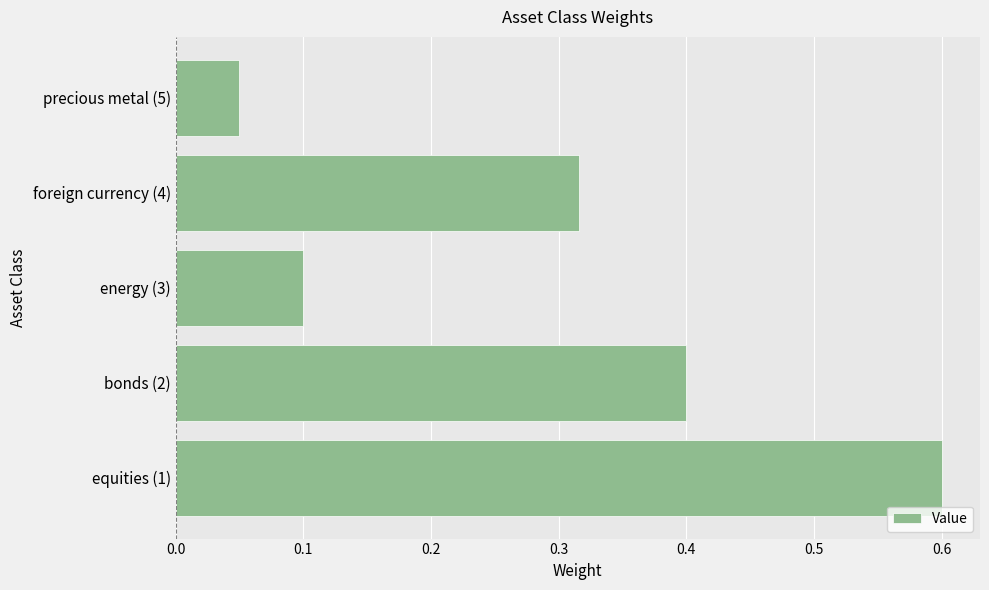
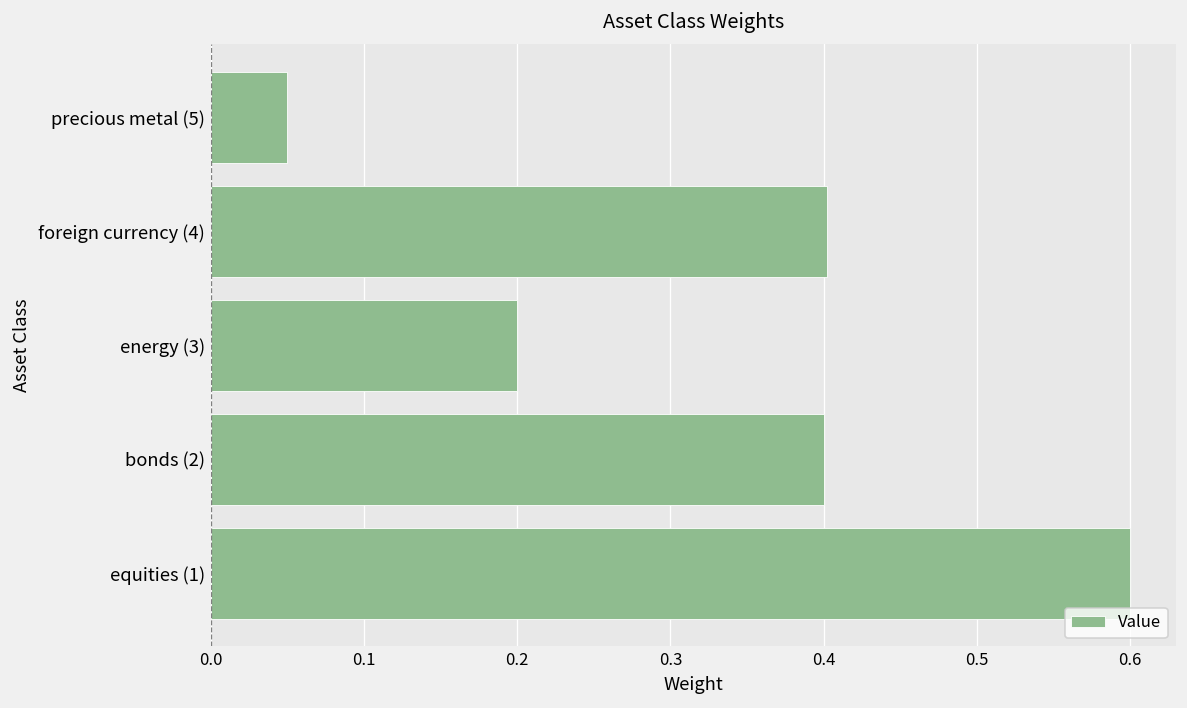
foreign currency (4): 0.316 -> 0.402
energy (3): 0.1 -> 0.2
